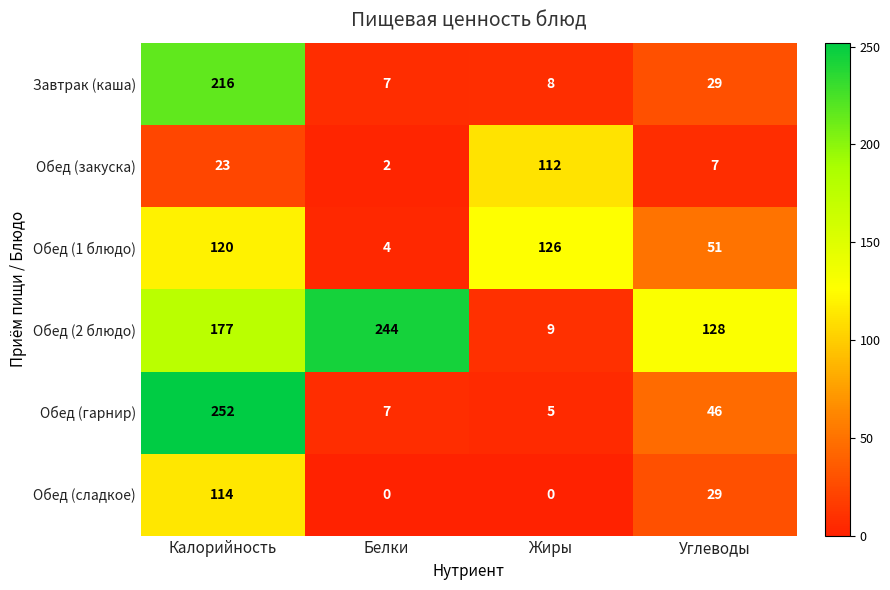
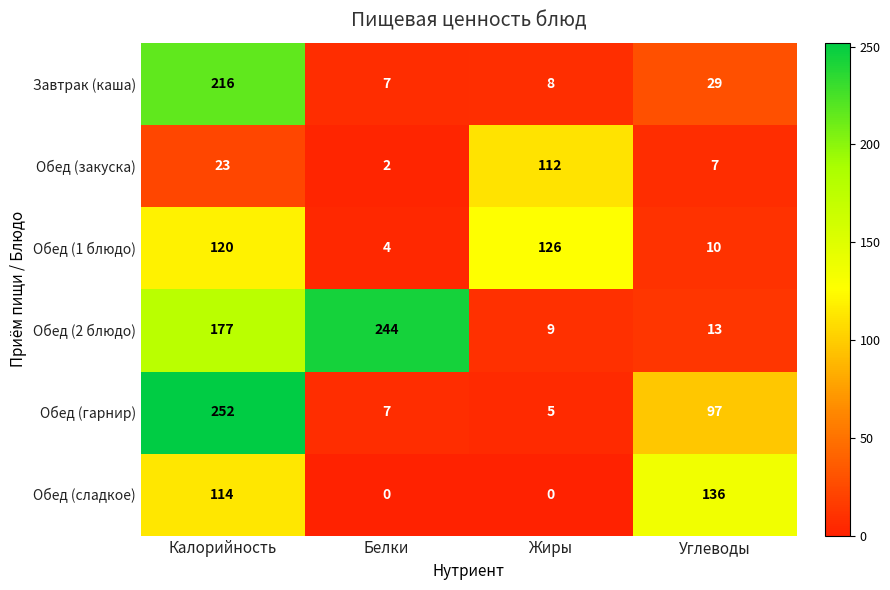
Обед (1 блюдо), Углеводы: 51 -> 10
Обед (2 блюдо), Углеводы: 128 -> 13
Обед (гарнир), Углеводы: 46 -> 97
Обед (сладкое), Углеводы: 29 -> 136
